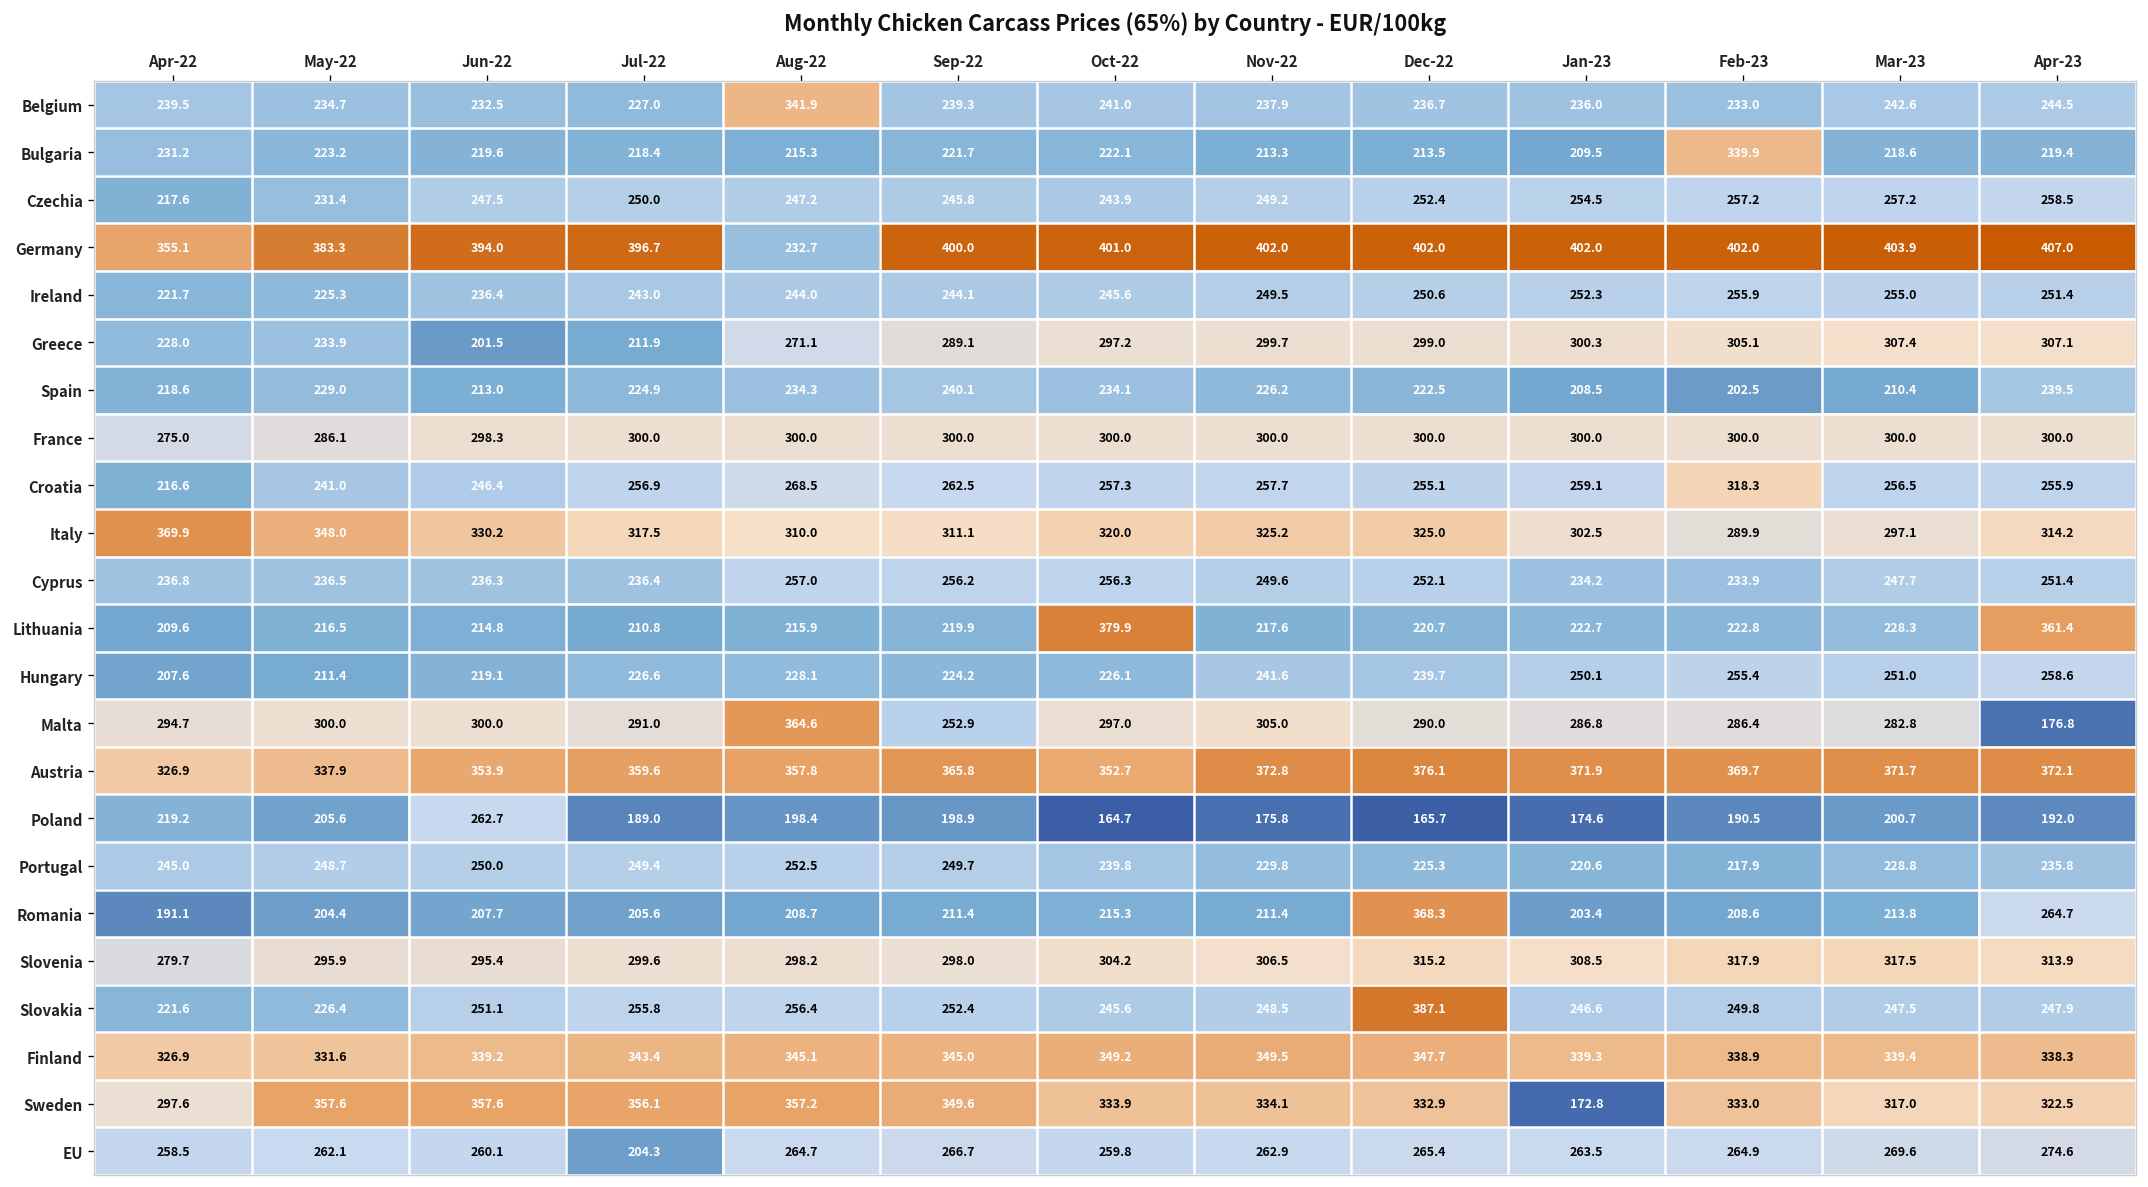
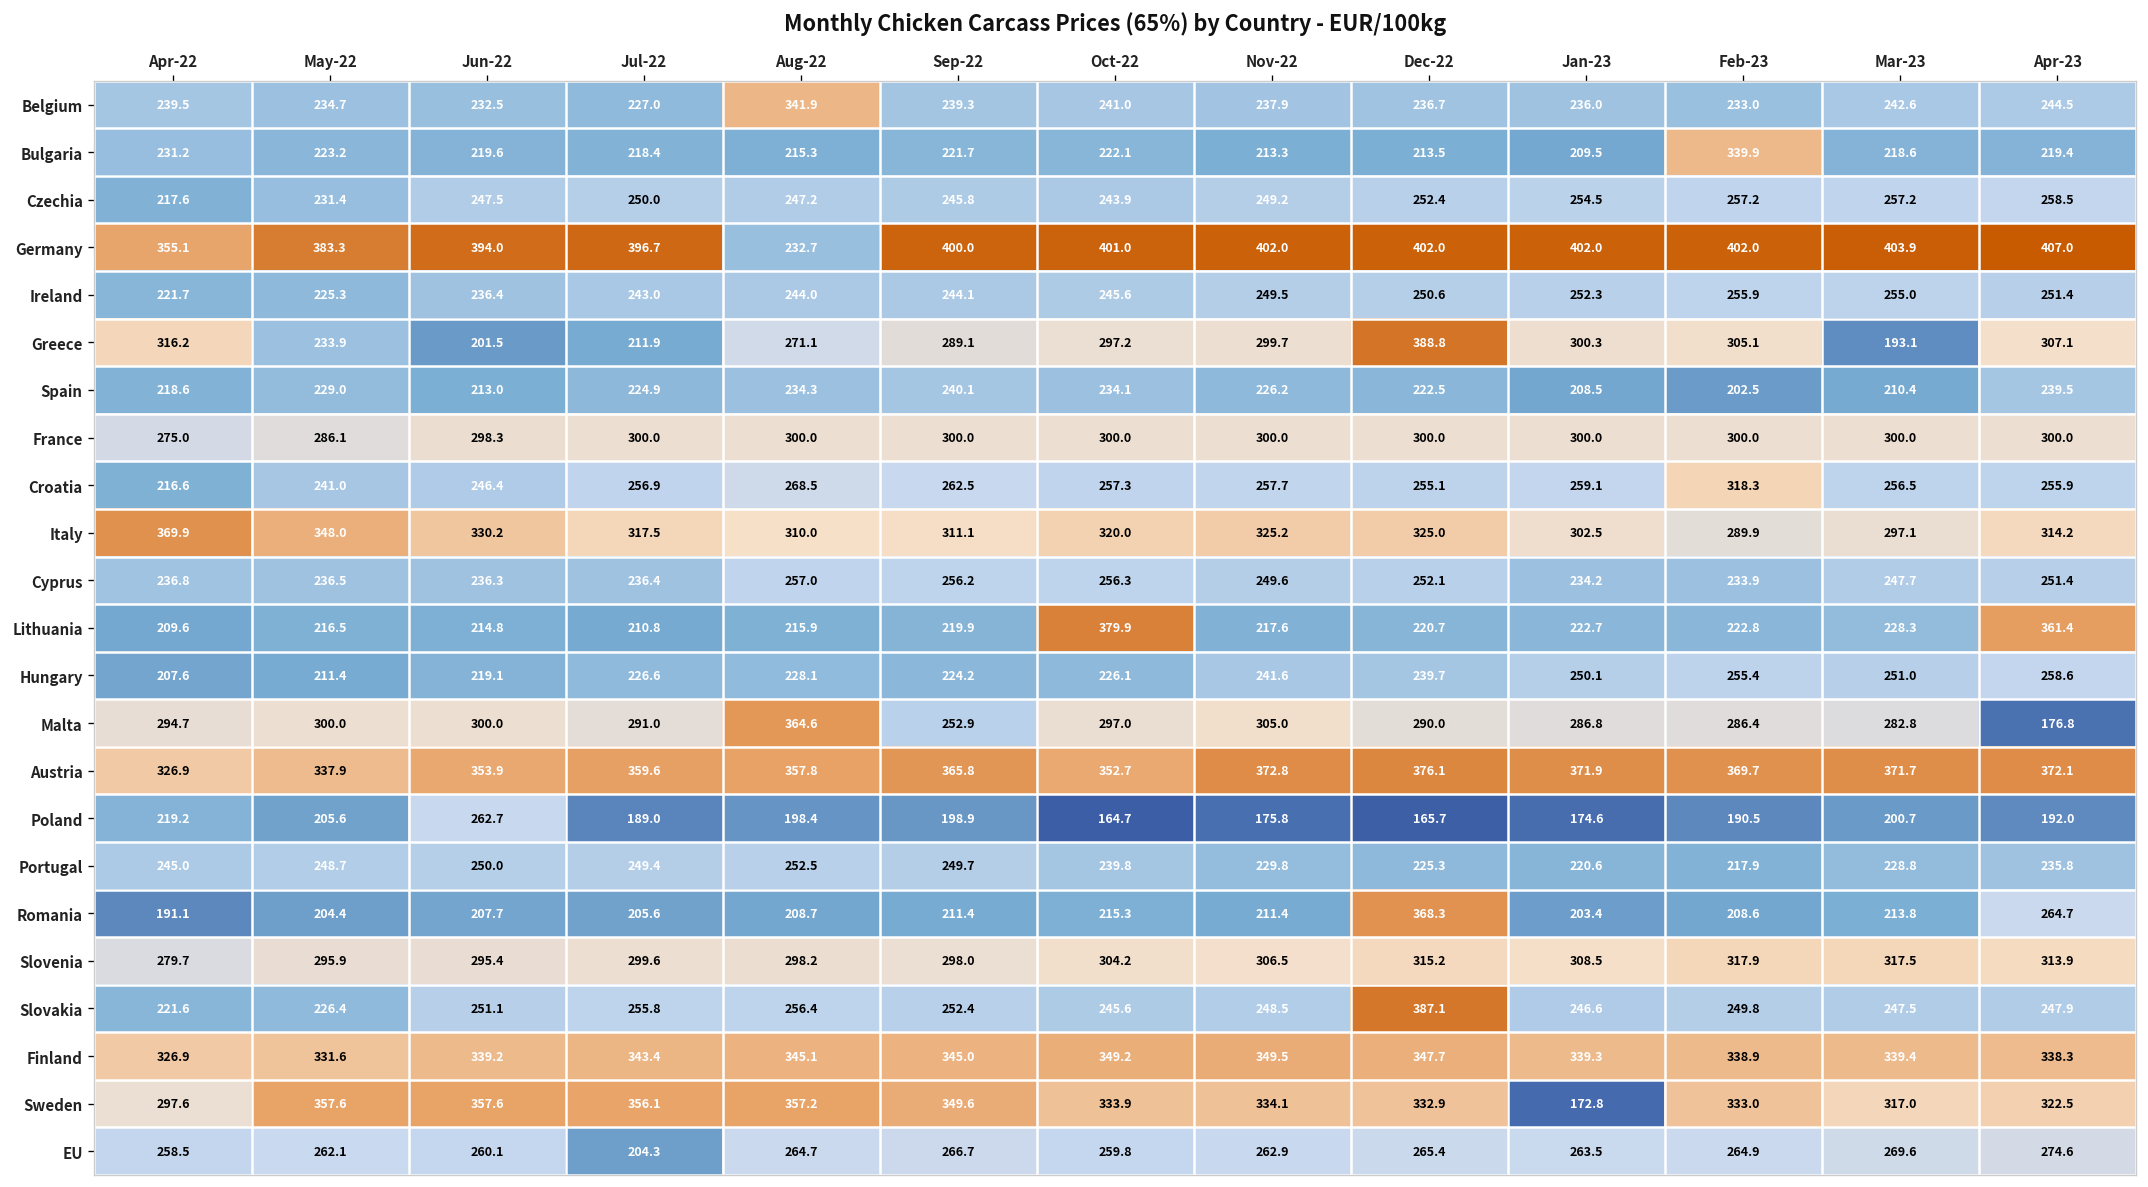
Greece, Apr-22: 228.0 -> 316.2
Greece, Dec-22: 299.0 -> 388.8
Greece, Mar-23: 307.4 -> 193.1
